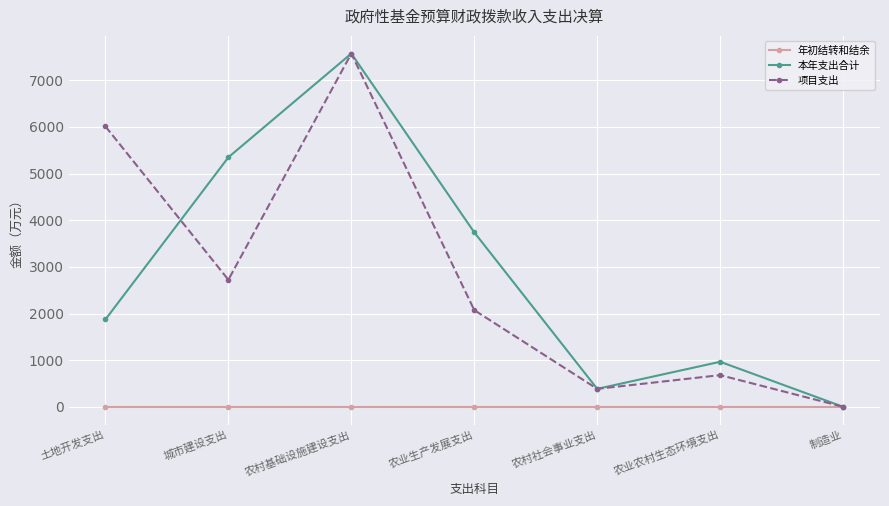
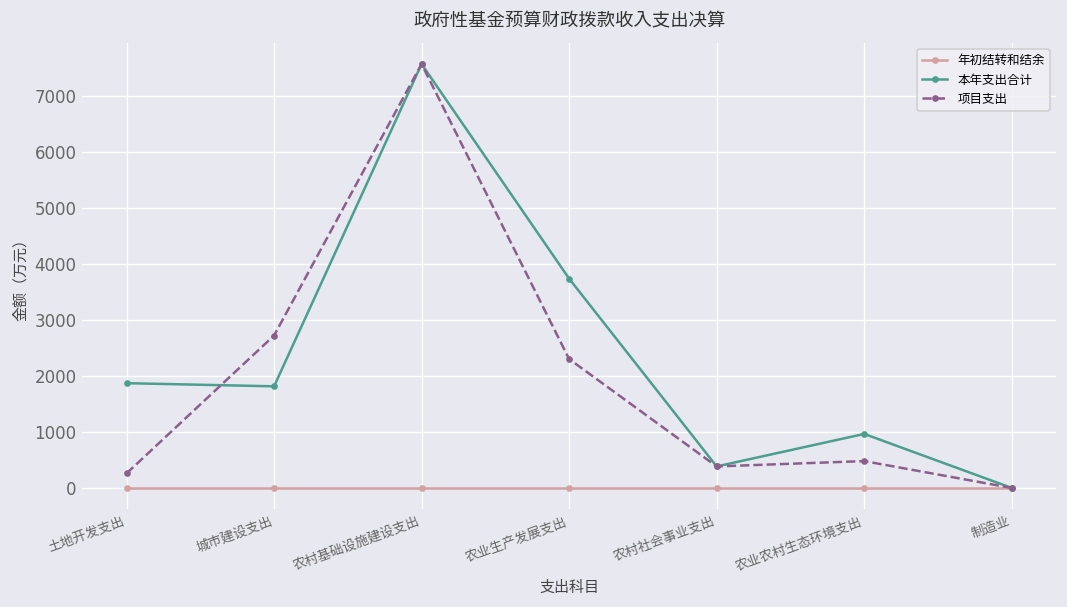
项目支出, 土地开发支出: 6000 -> 300
本年支出合计, 城市建设支出: 5300 -> 1800
项目支出, 农业生产发展支出: 2100 -> 2300
项目支出, 农业农村生态环境支出: 700 -> 500
